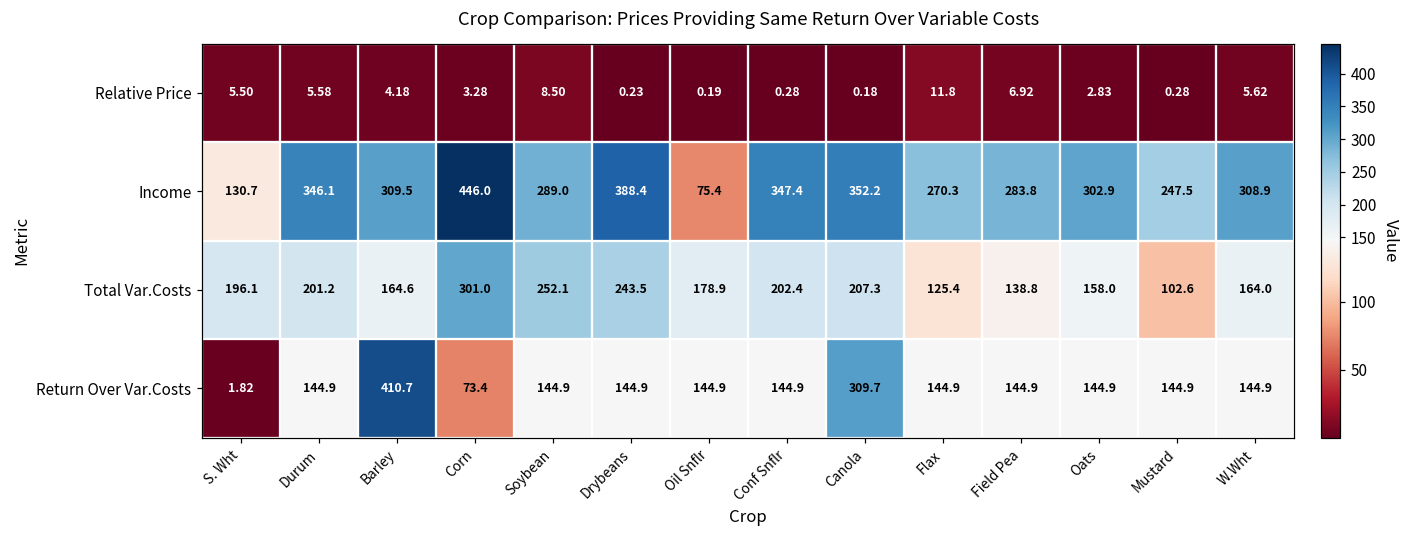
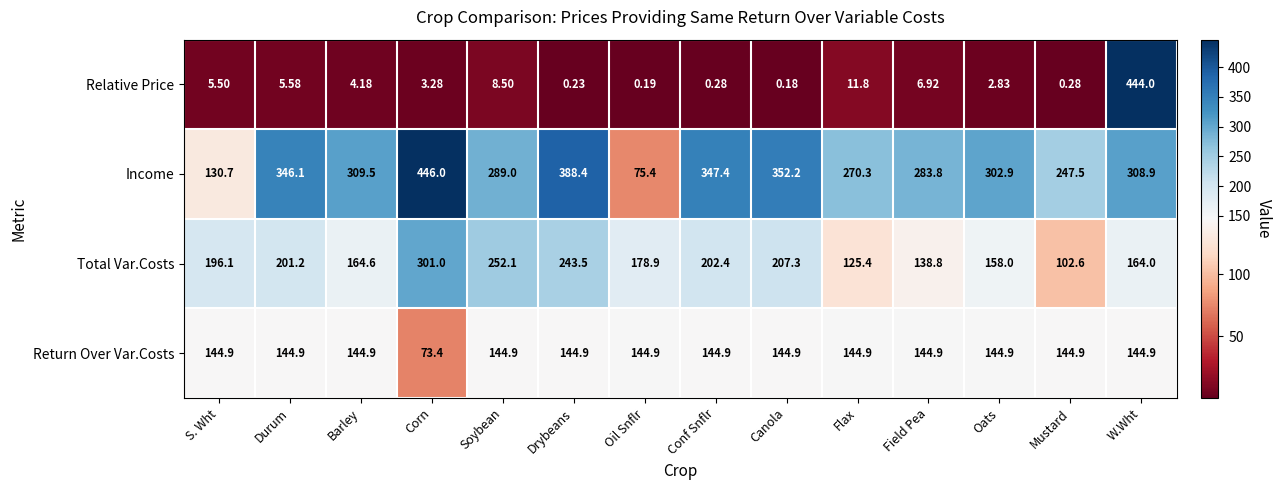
Relative Price, W.Wht: 5.62 -> 444.0
Return Over Var.Costs, S. Wht: 1.82 -> 144.9
Return Over Var.Costs, Barley: 410.7 -> 144.9
Return Over Var.Costs, Canola: 309.7 -> 144.9
